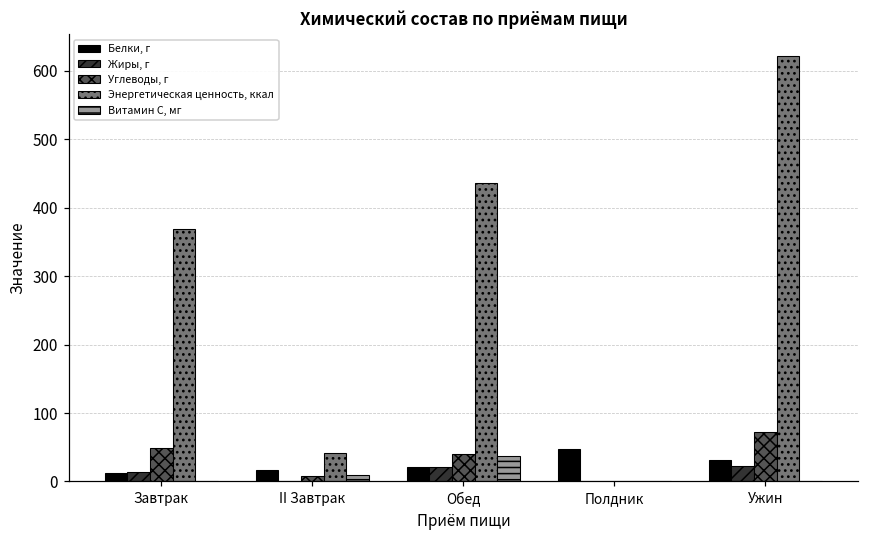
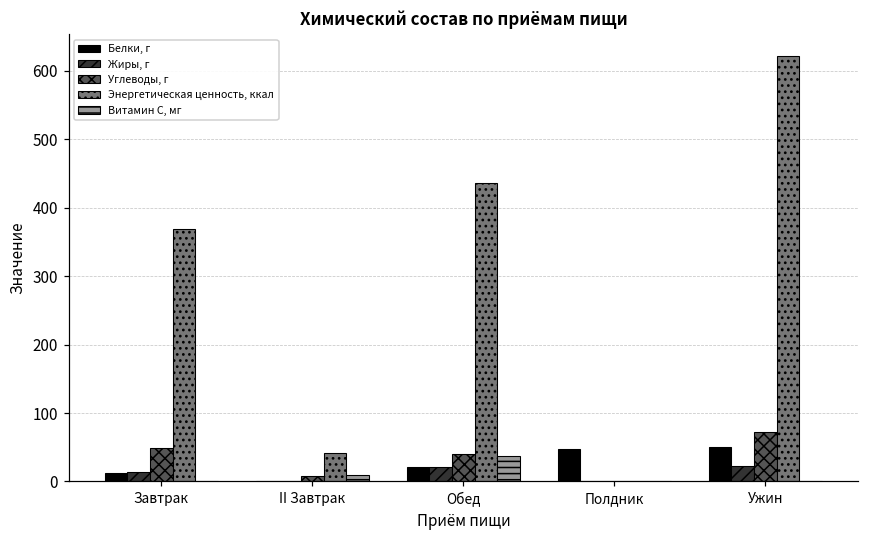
Белки, г, II Завтрак: 20 -> 0
Белки, г, Ужин: 30 -> 50
